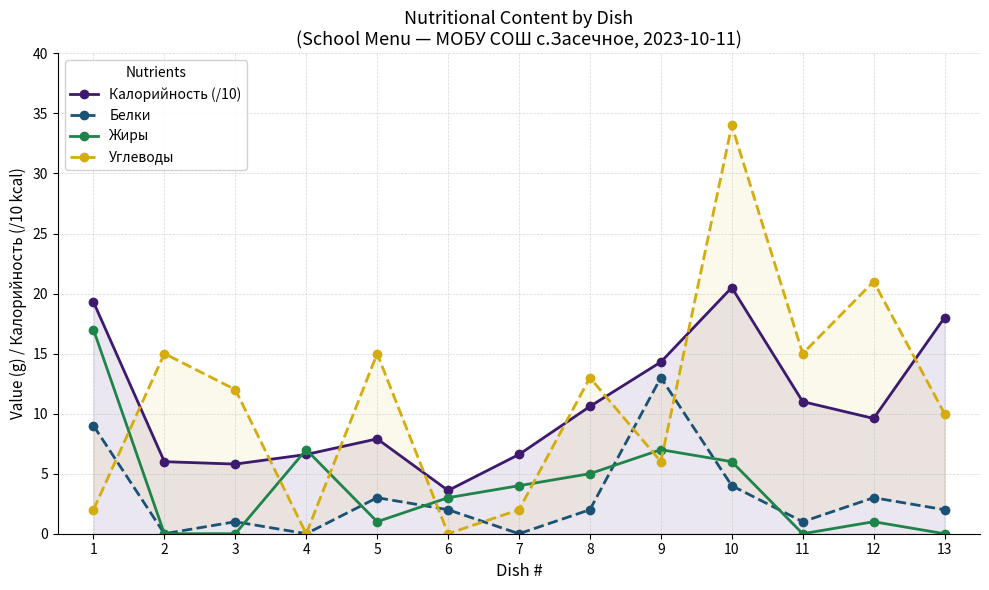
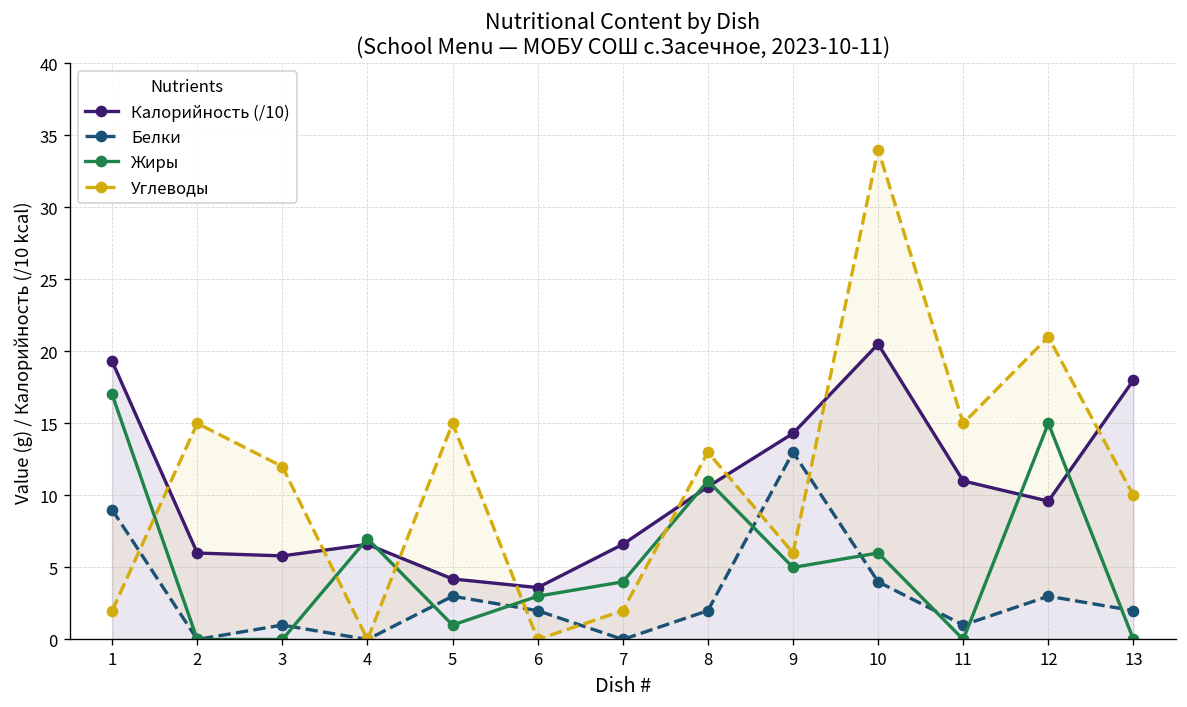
Калорийность (/10), 5: 7.9 -> 4.2
Жиры, 8: 5 -> 11
Жиры, 9: 7 -> 5
Жиры, 12: 1 -> 15
